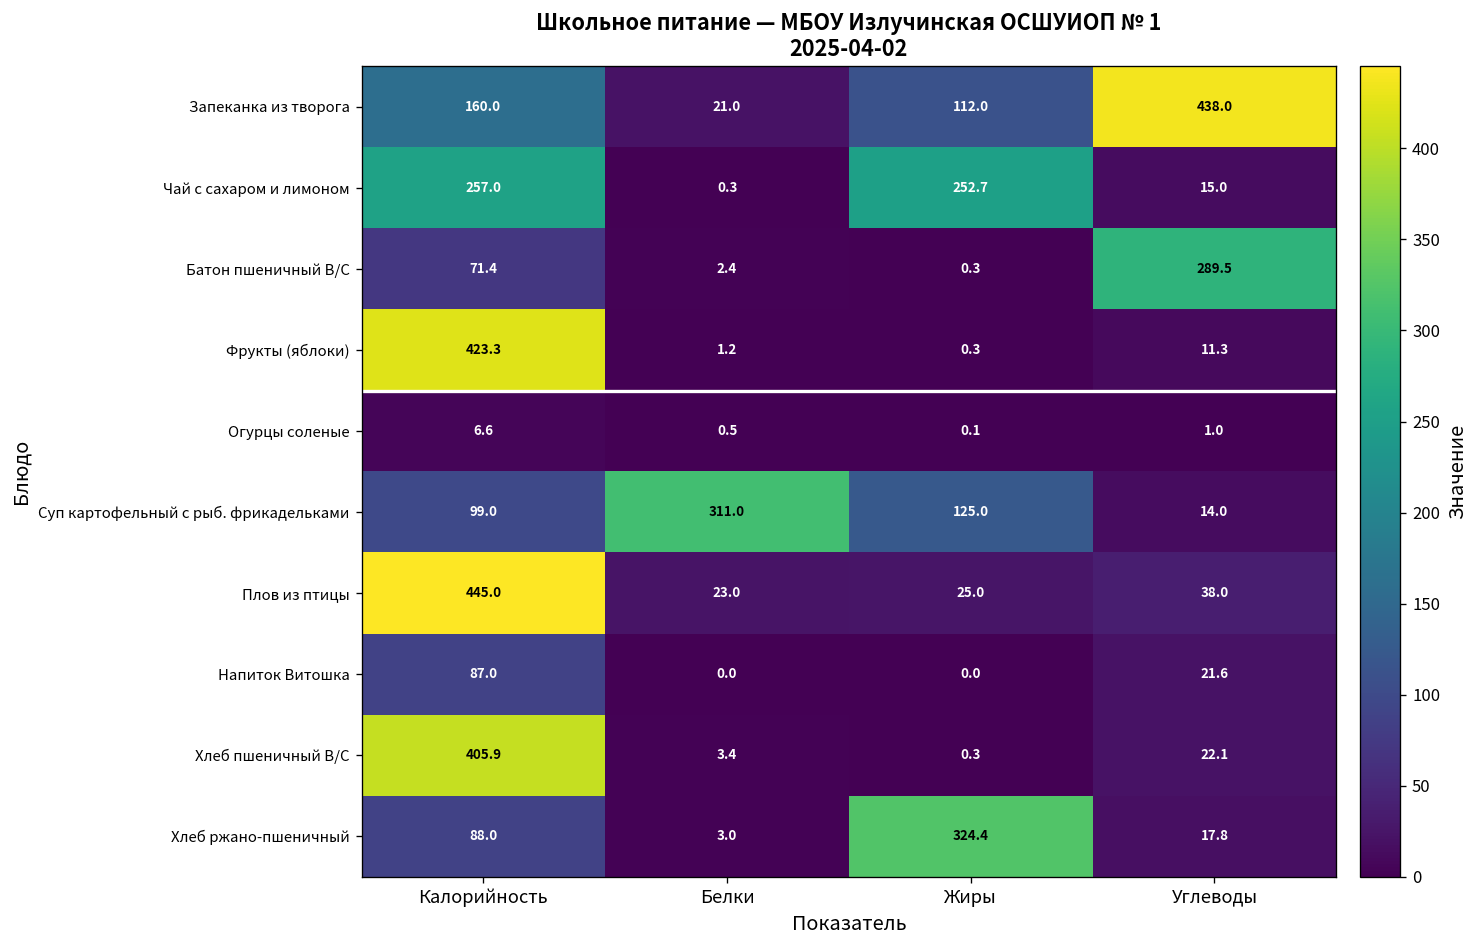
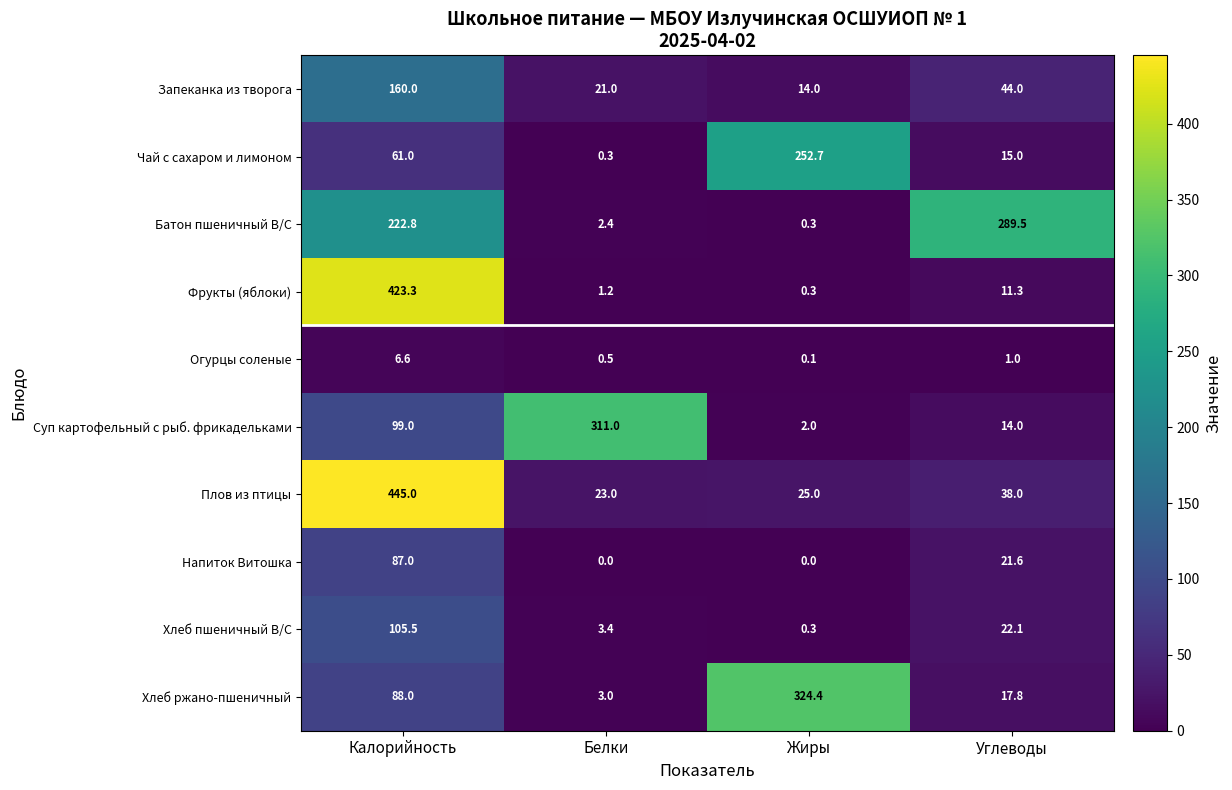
Запеканка из творога, Жиры: 112.0 -> 14.0
Запеканка из творога, Углеводы: 438.0 -> 44.0
Чай с сахаром и лимоном, Калорийность: 257.0 -> 61.0
Батон пшеничный В/С, Калорийность: 71.4 -> 222.8
Суп картофельный с рыб. фрикадельками, Жиры: 125.0 -> 2.0
Хлеб пшеничный В/С, Калорийность: 405.9 -> 105.5
